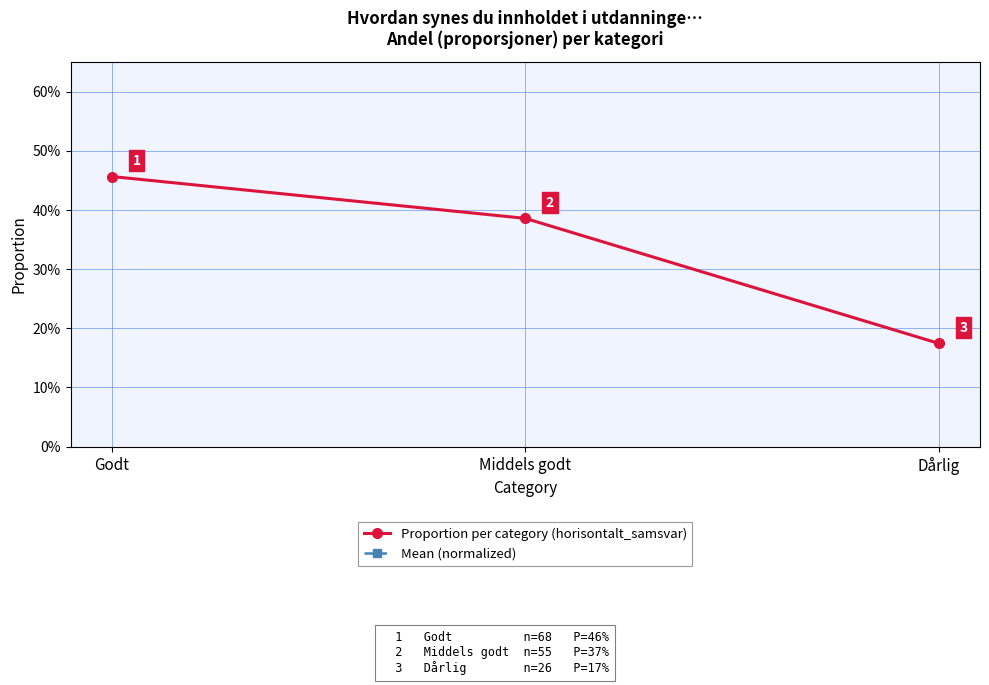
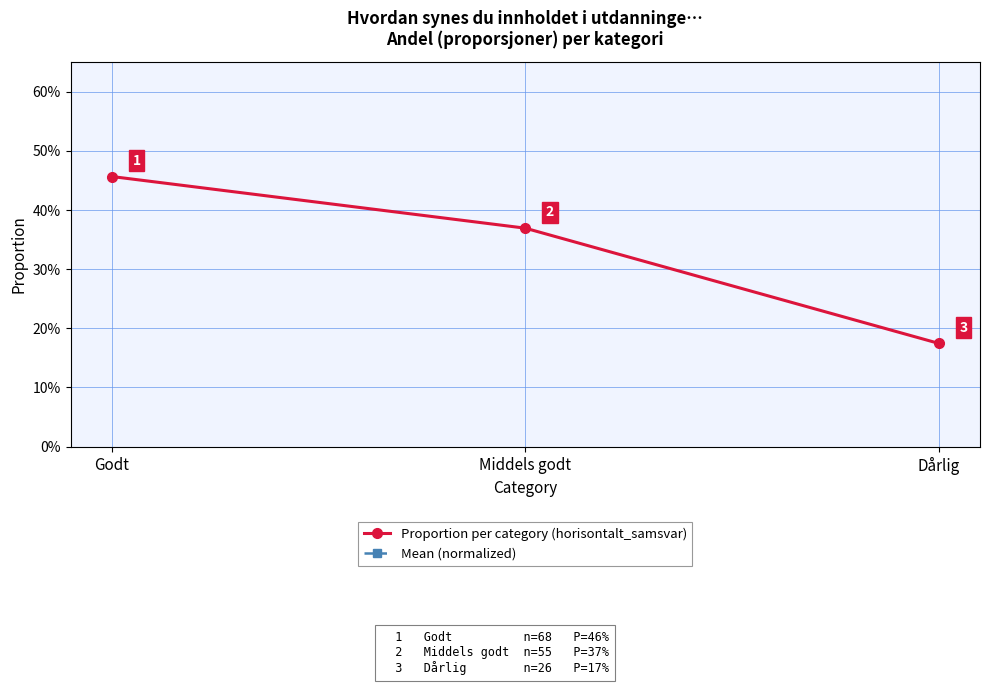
Proportion per category (horisontalt_samsvar), Middels godt: 39% -> 37%
